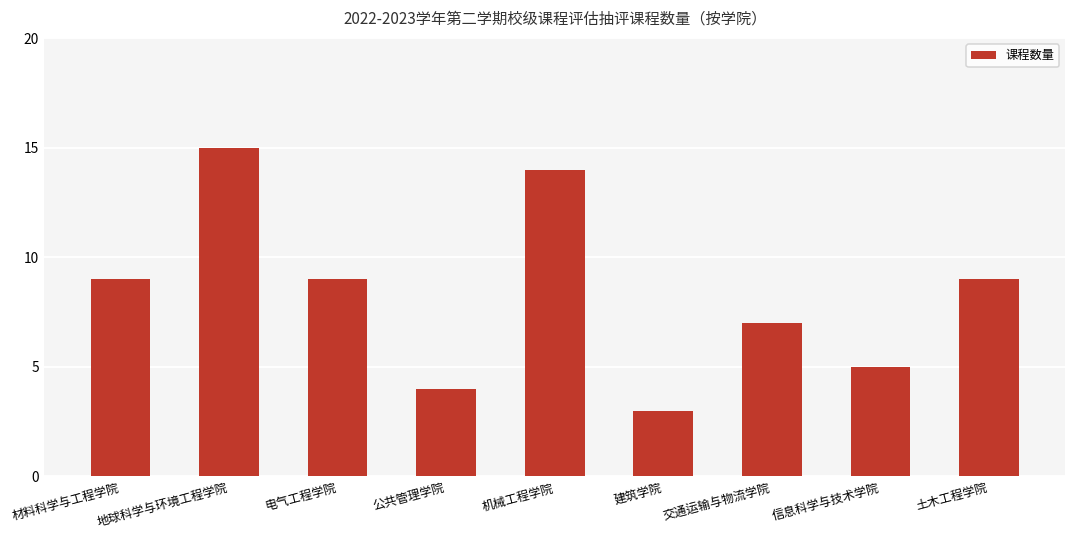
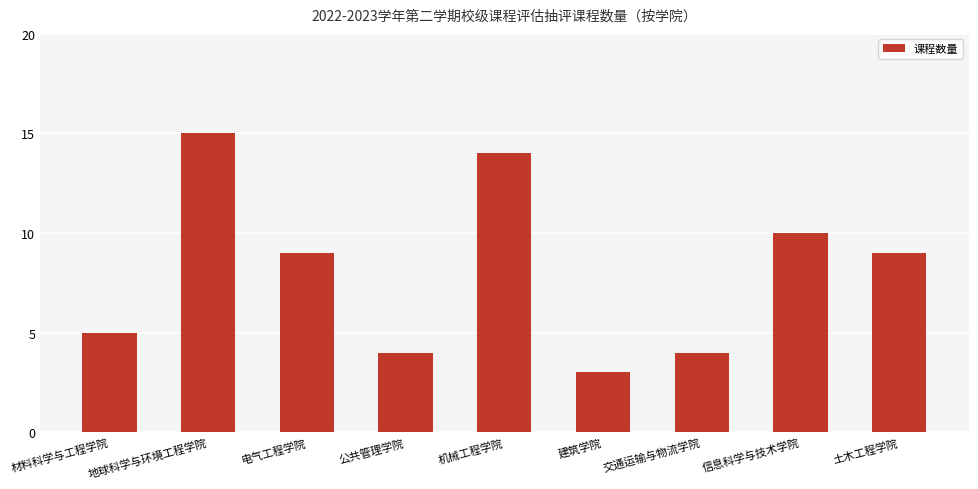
材料科学与工程学院: 9 -> 5
交通运输与物流学院: 7 -> 4
信息科学与技术学院: 5 -> 10
